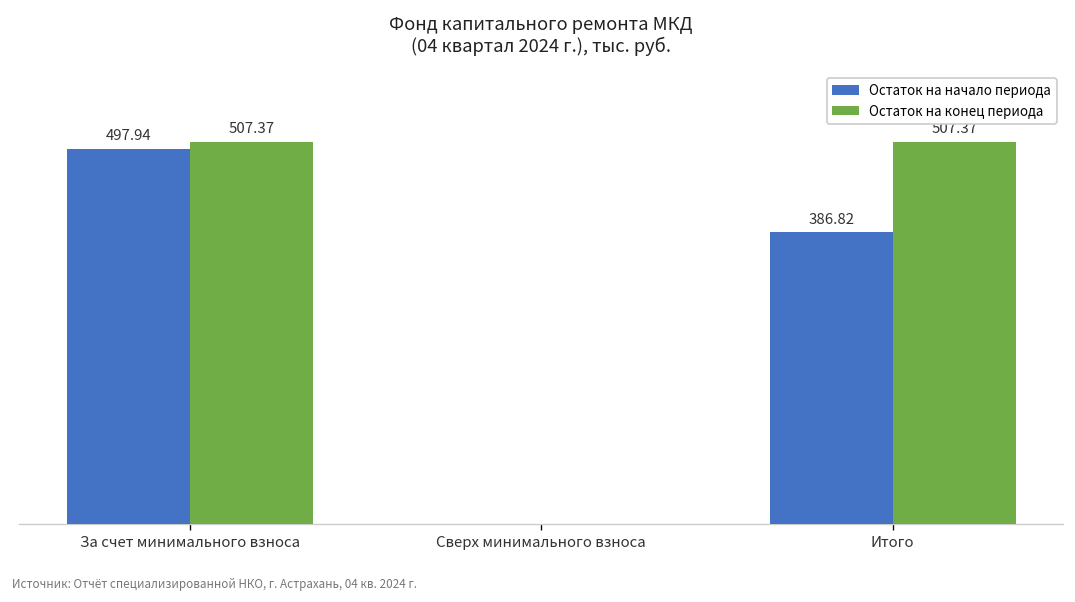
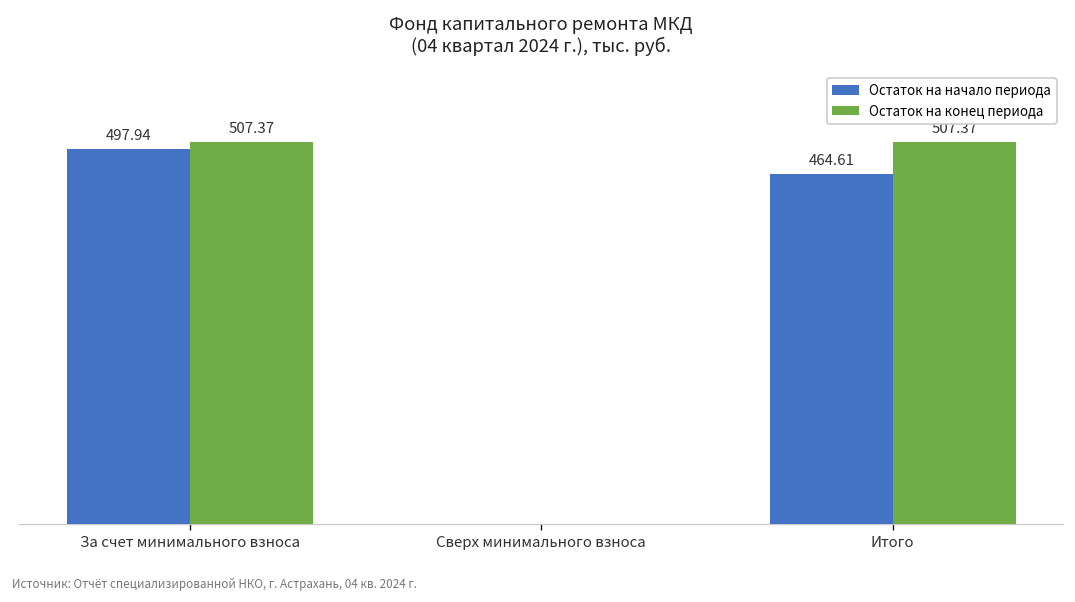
Остаток на начало периода, Итого: 386.82 -> 464.61
